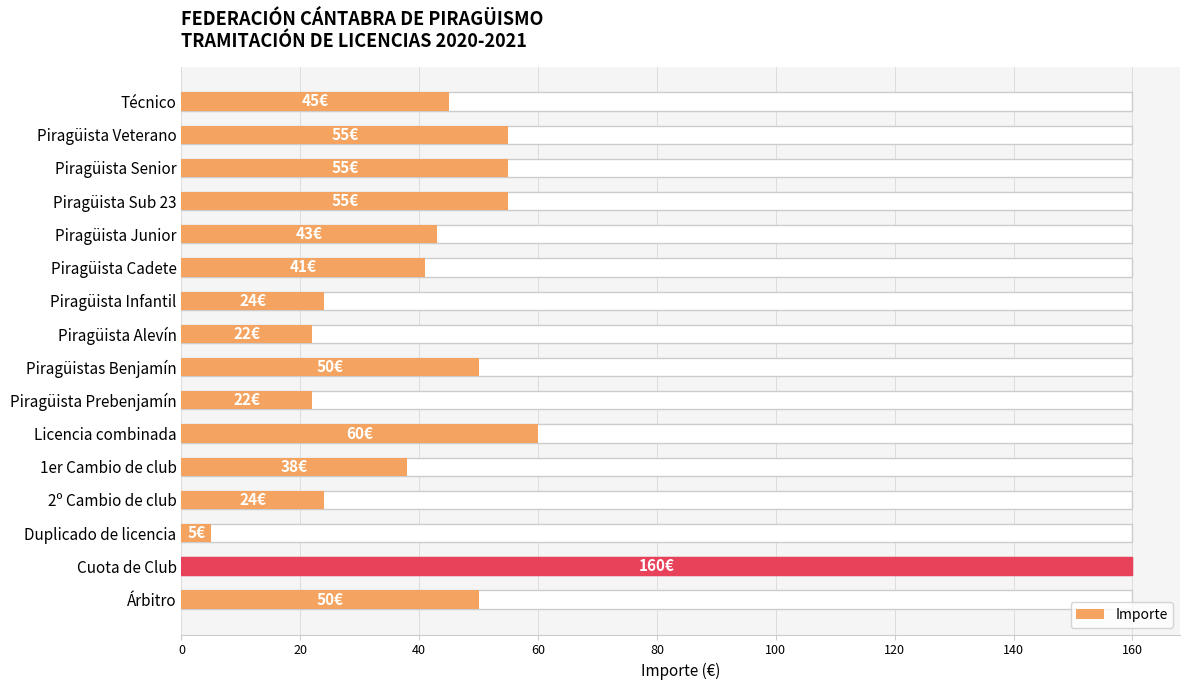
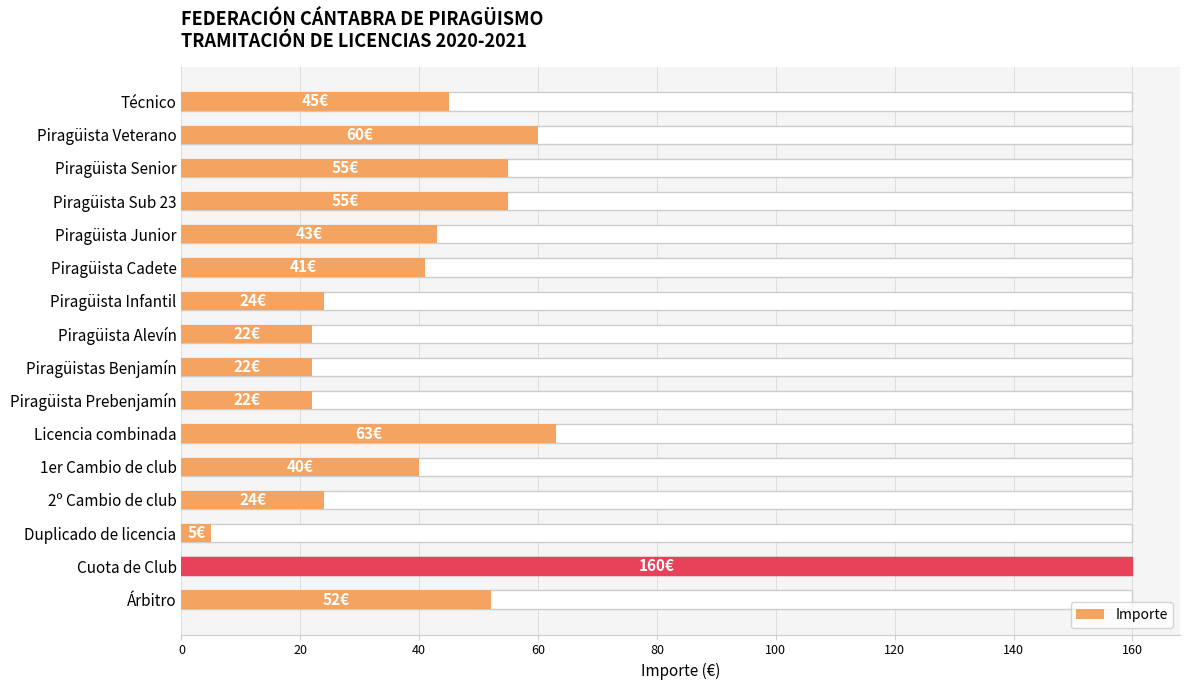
Importe, Piragüista Veterano: 55€ -> 60€
Importe, Piragüistas Benjamín: 50€ -> 22€
Importe, Licencia combinada: 60€ -> 63€
Importe, 1er Cambio de club: 38€ -> 40€
Importe, Árbitro: 50€ -> 52€
